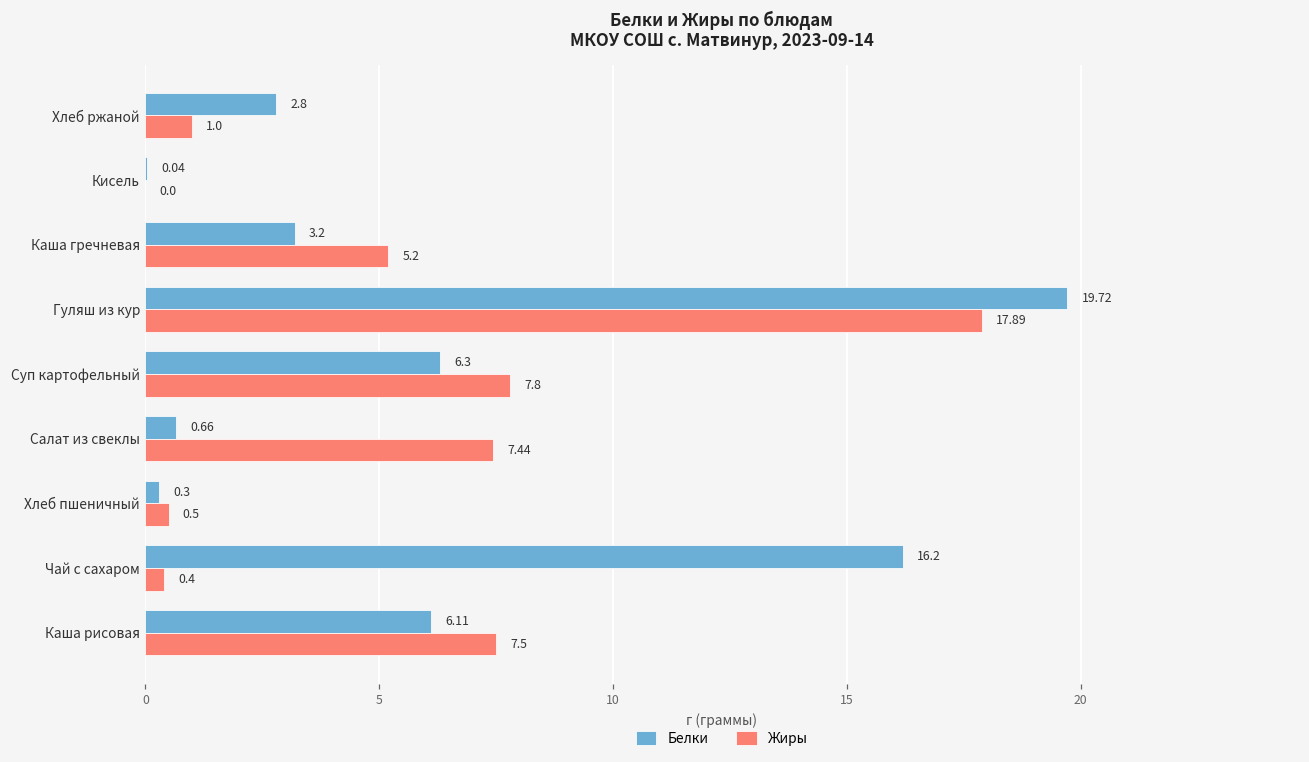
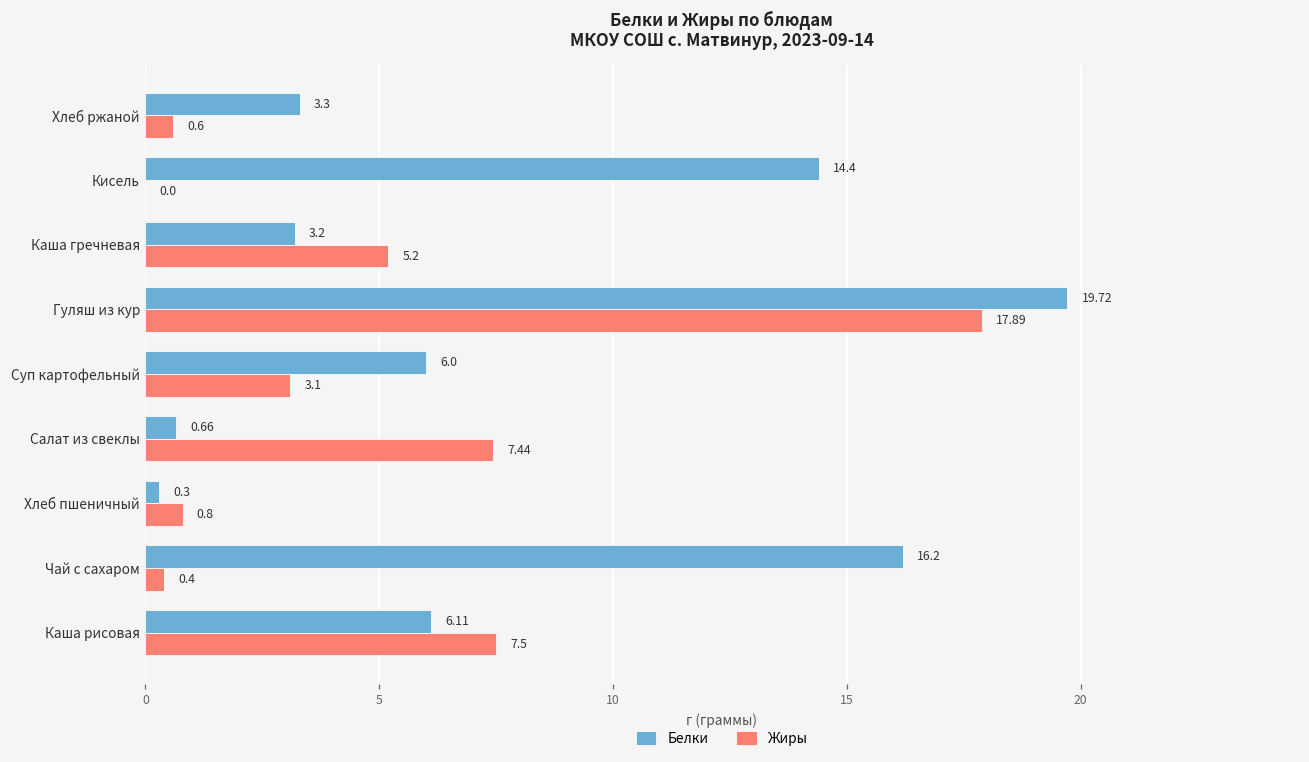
Белки, Хлеб ржаной: 2.8 -> 3.3
Жиры, Хлеб ржаной: 1.0 -> 0.6
Белки, Кисель: 0.04 -> 14.4
Белки, Суп картофельный: 6.3 -> 6.0
Жиры, Суп картофельный: 7.8 -> 3.1
Жиры, Хлеб пшеничный: 0.5 -> 0.8
